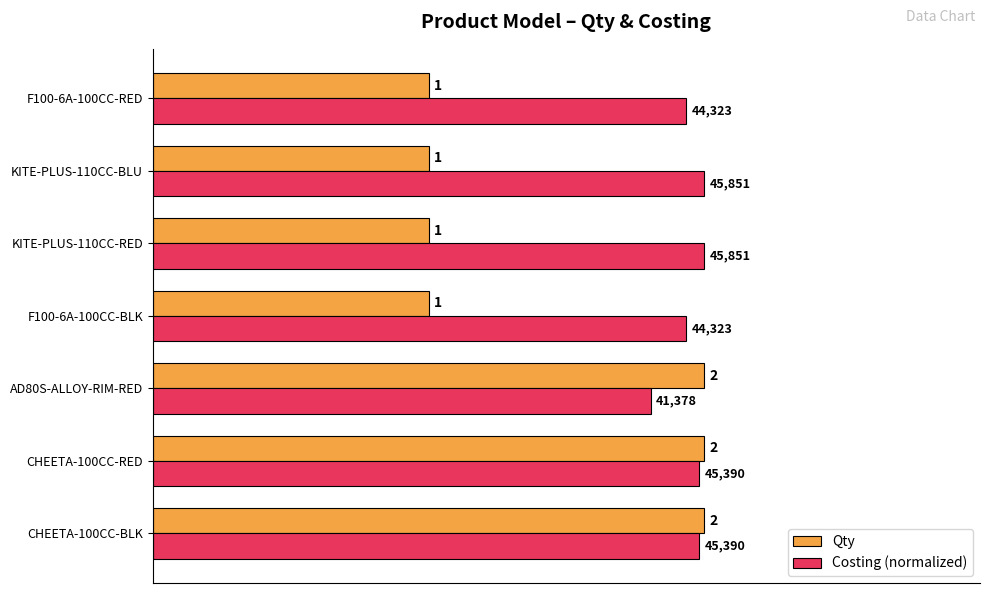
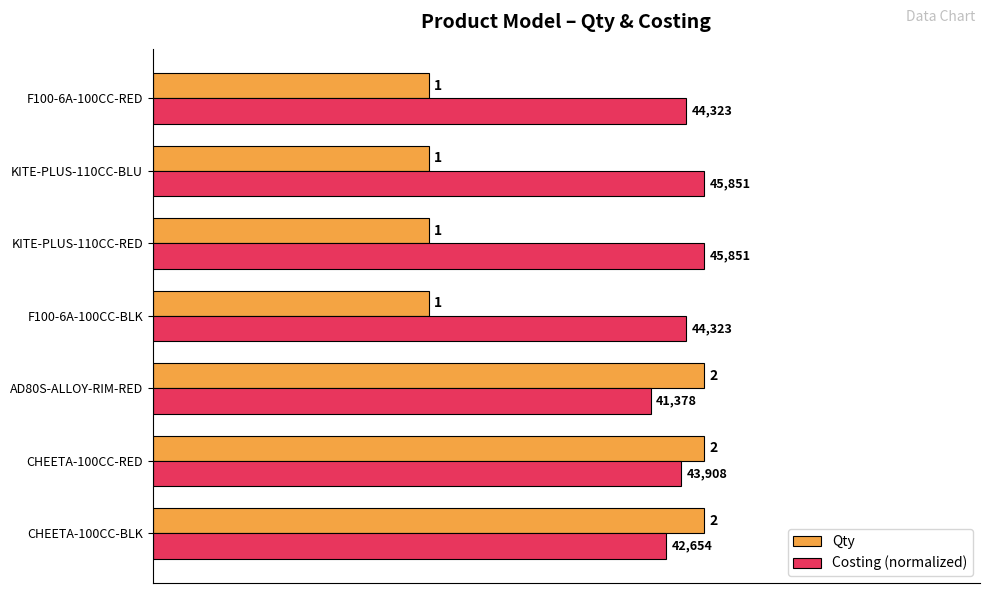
Costing (normalized), CHEETA-100CC-RED: 45,390 -> 43,908
Costing (normalized), CHEETA-100CC-BLK: 45,390 -> 42,654
